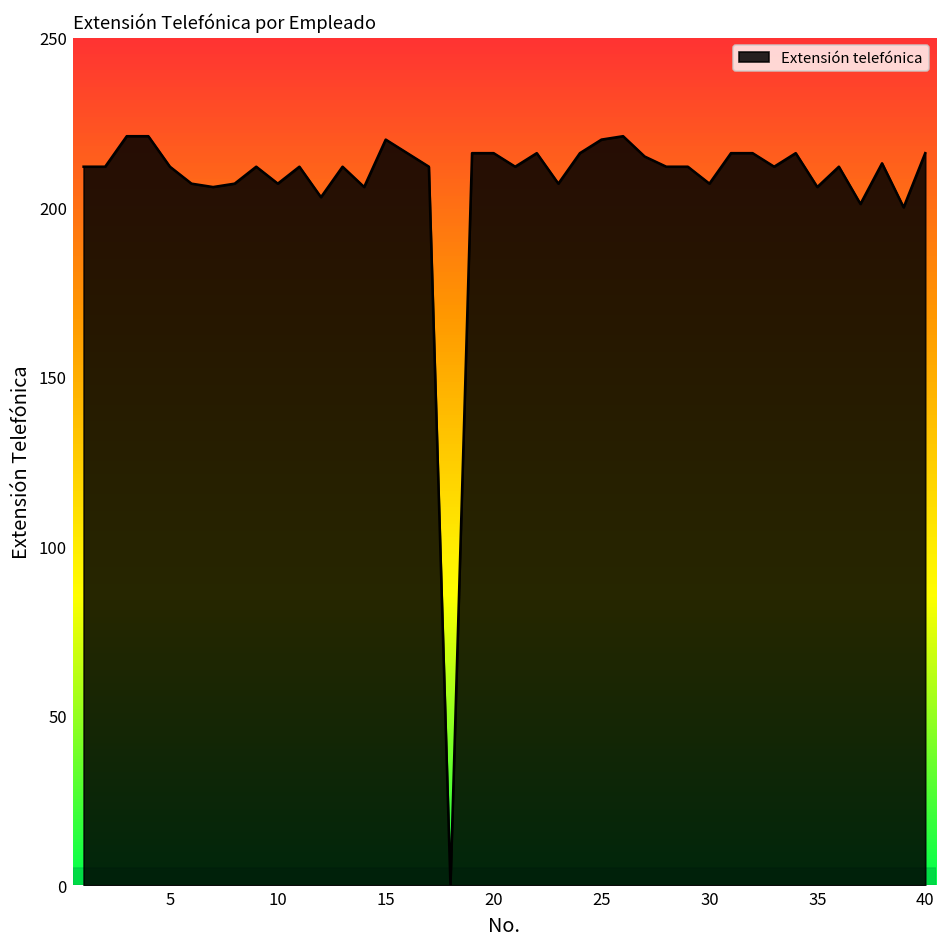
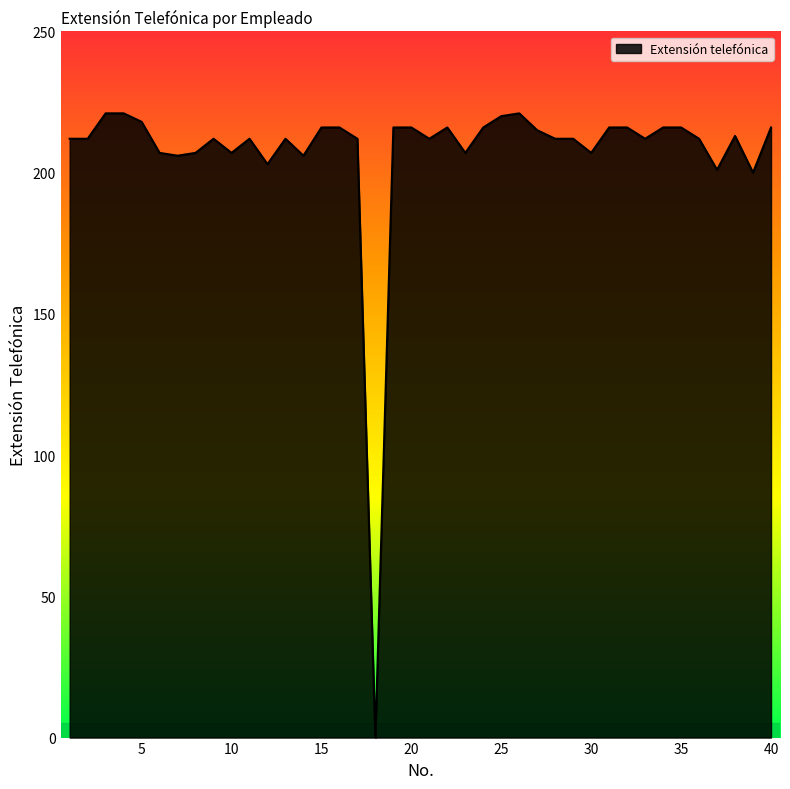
5: 212 -> 218
15: 220 -> 216
35: 206 -> 216
